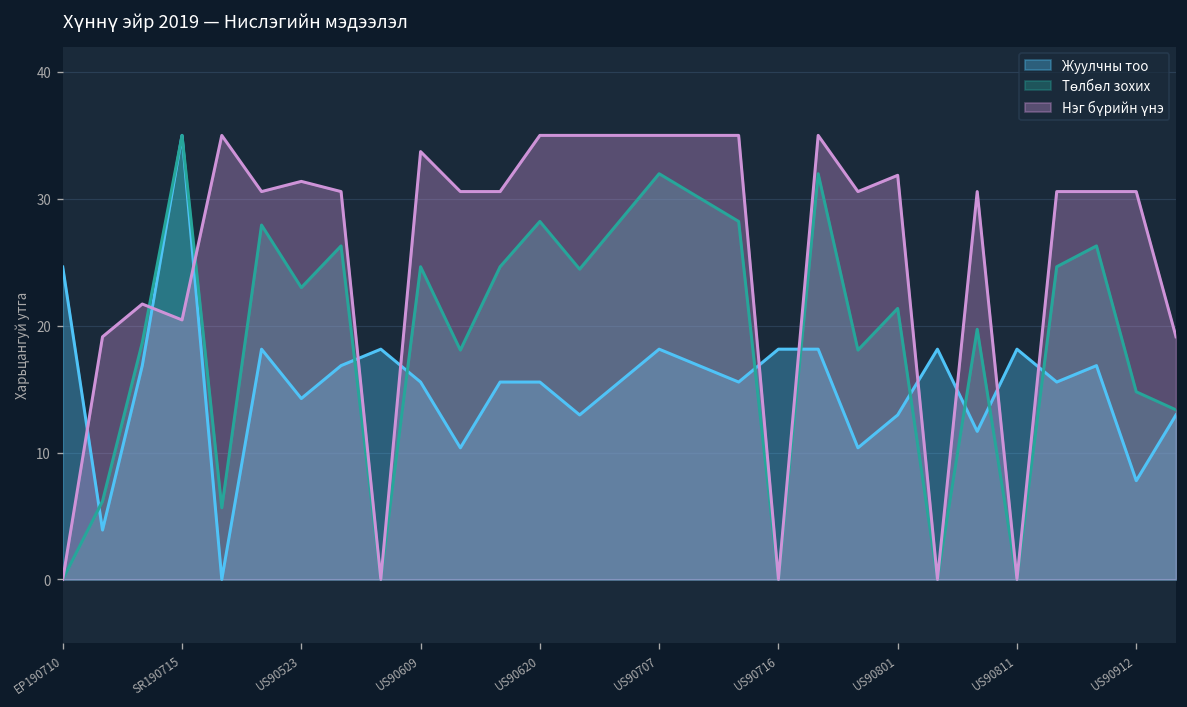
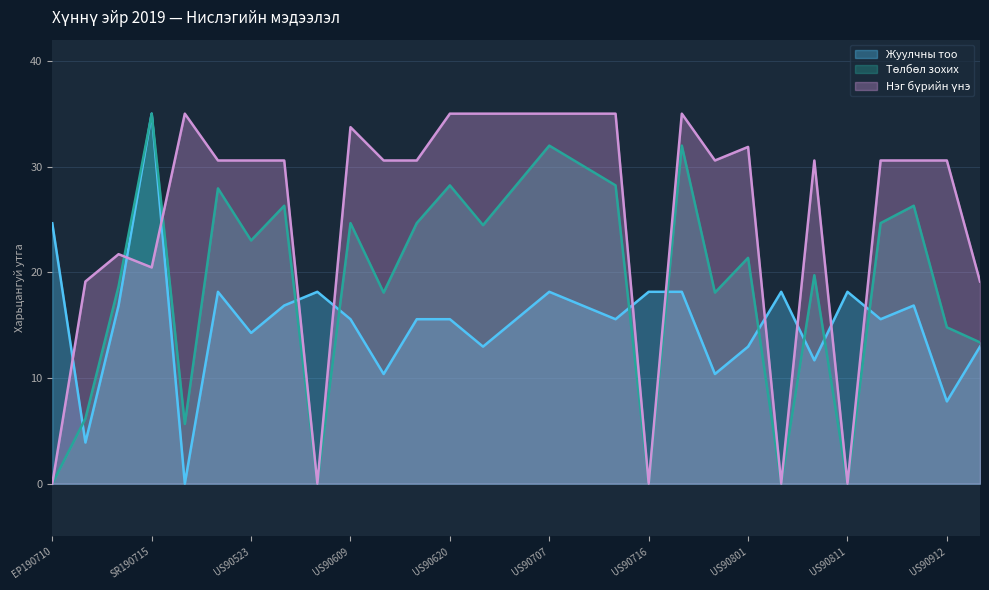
Нэг бүрийн үнэ, US90523: 31.4 -> 30.6
